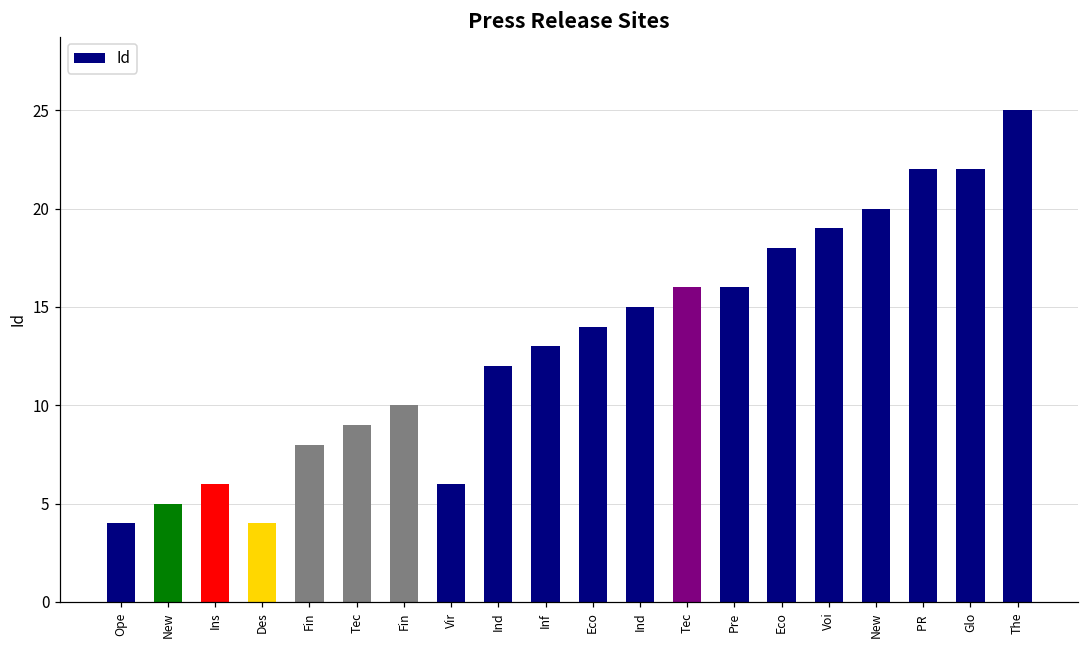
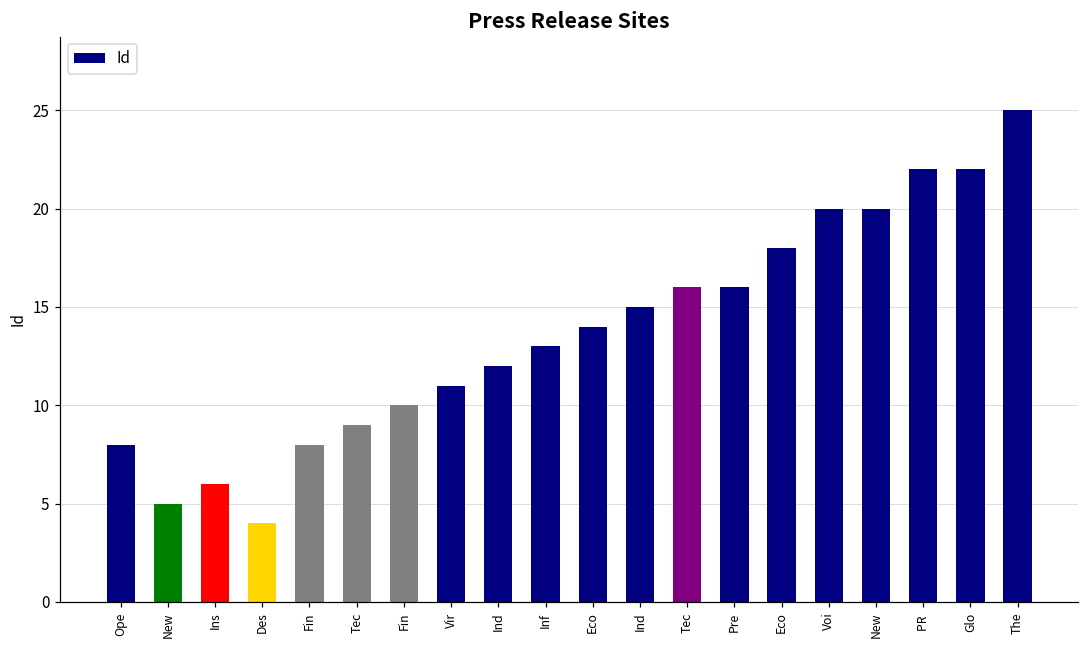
Ope: 4 -> 8
Vir: 6 -> 11
Voi: 19 -> 20
